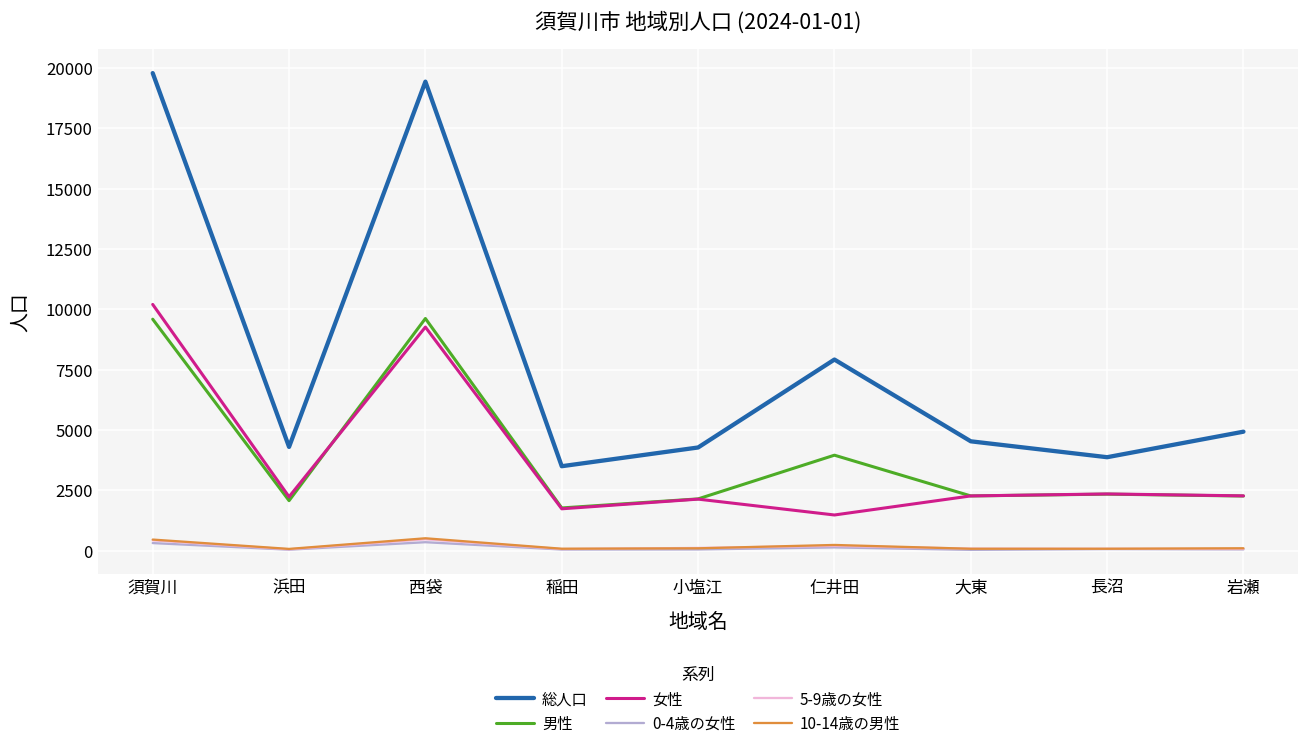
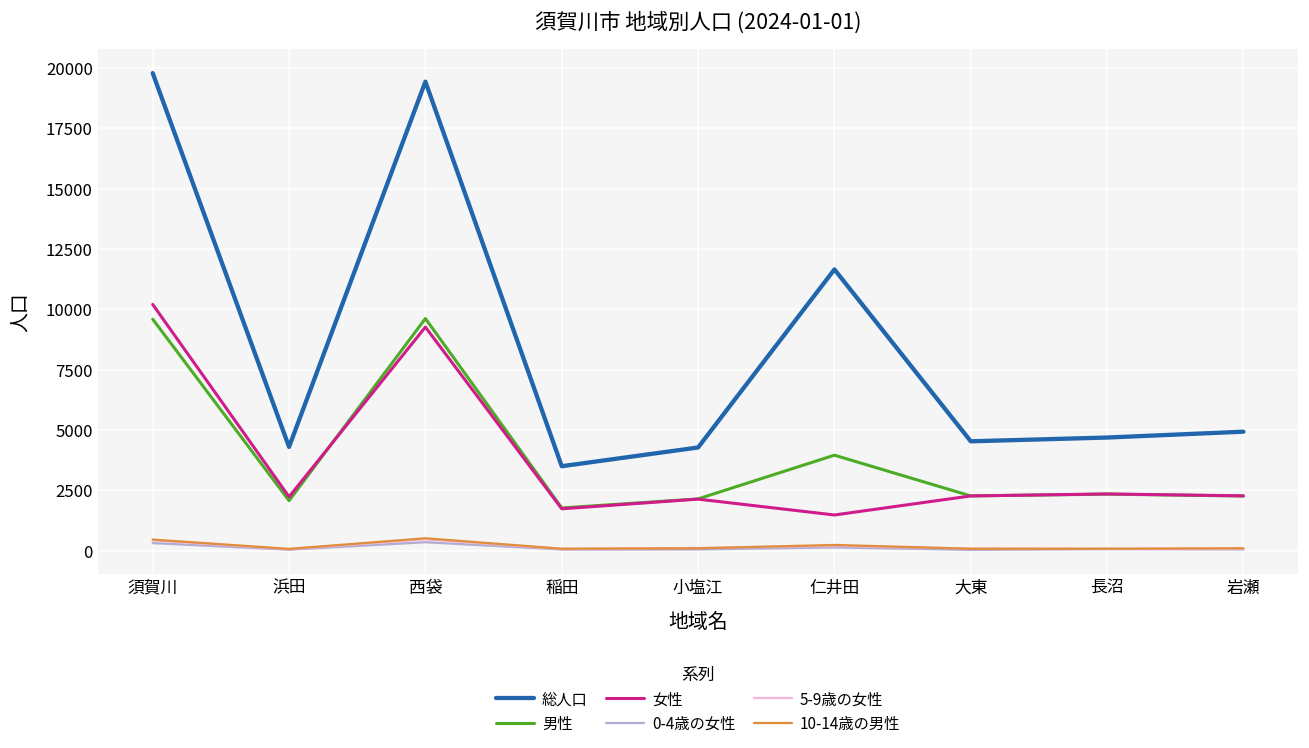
総人口, 仁井田: 7900 -> 11600
総人口, 長沼: 3900 -> 4700
